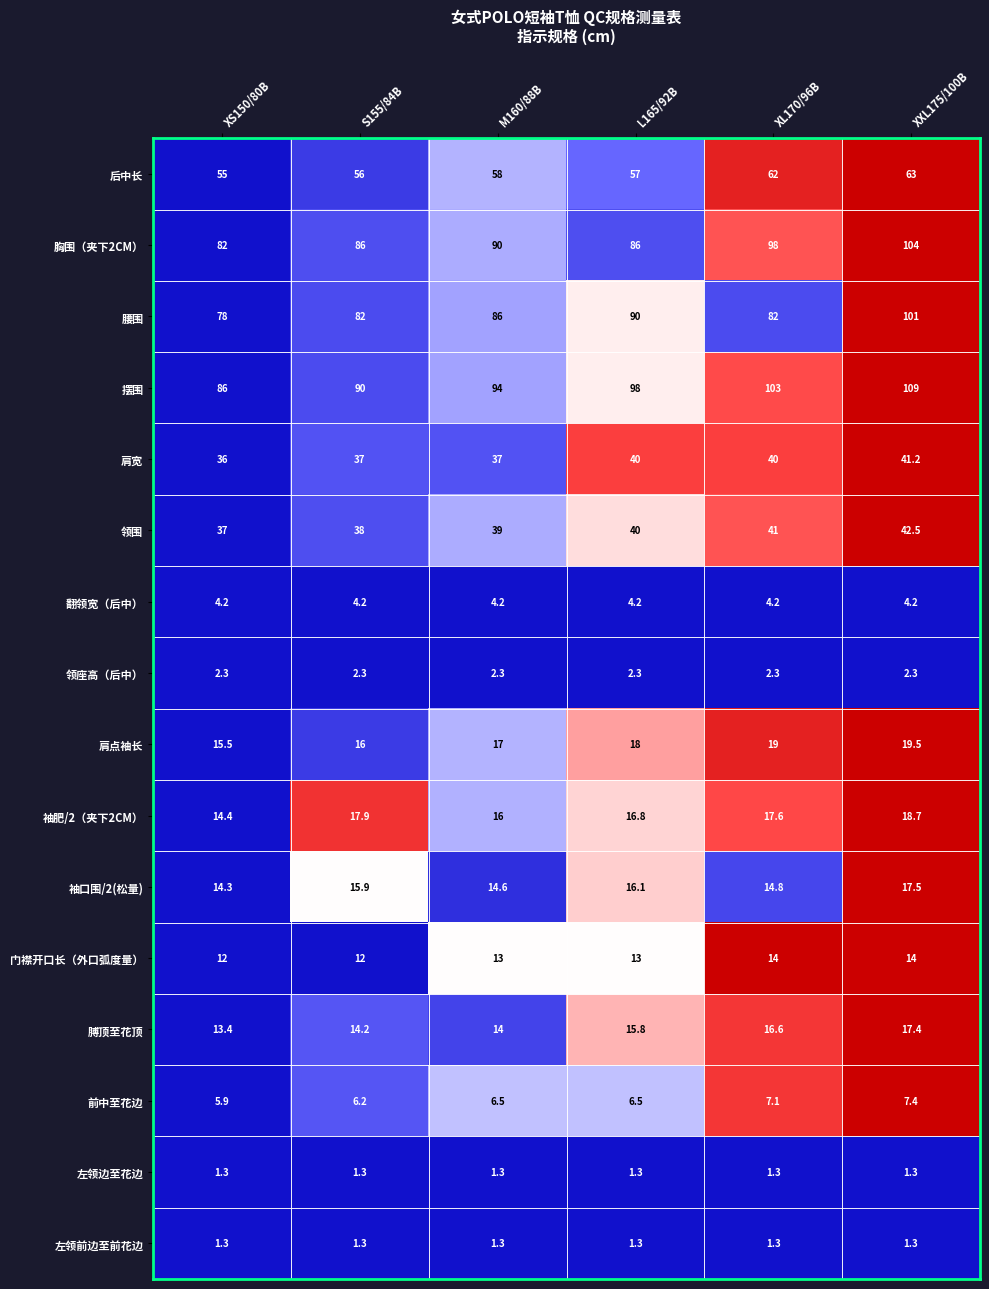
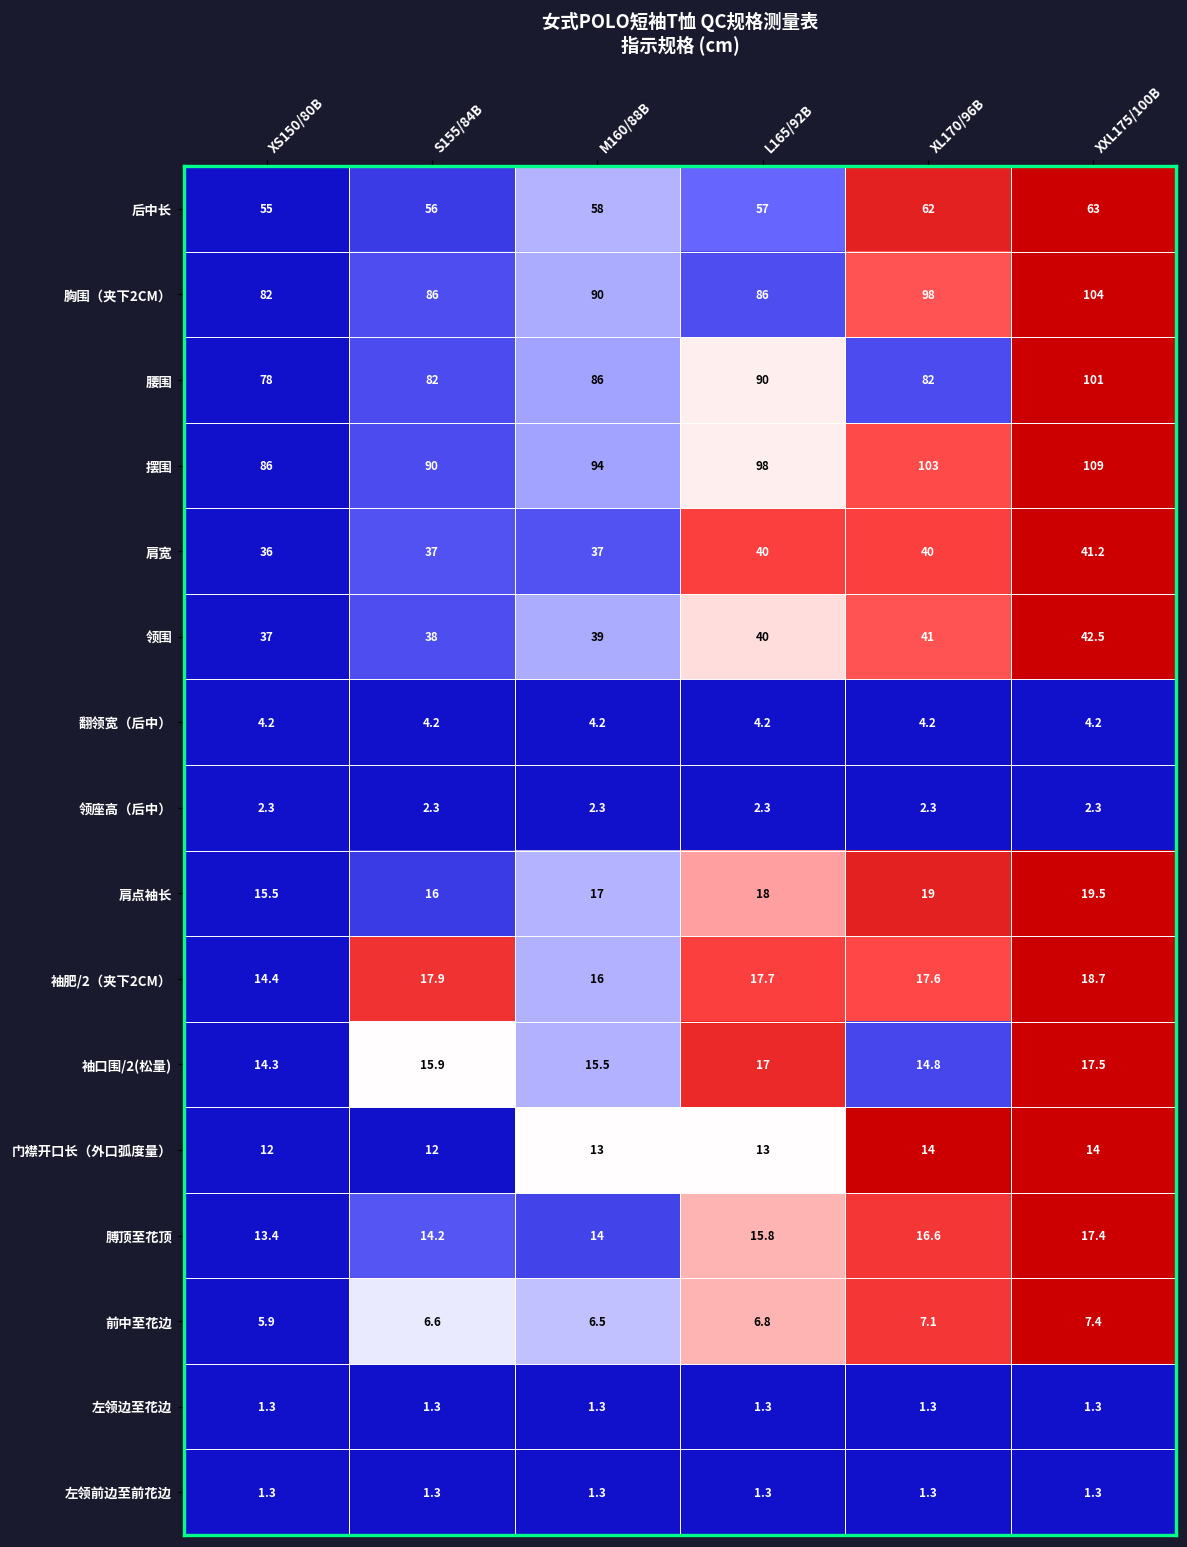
袖肥/2（夹下2CM）, L165/92B: 16.8 -> 17.7
袖口围/2(松量), M160/88B: 14.6 -> 15.5
袖口围/2(松量), L165/92B: 16.1 -> 17
前中至花边, S155/84B: 6.2 -> 6.6
前中至花边, L165/92B: 6.5 -> 6.8
